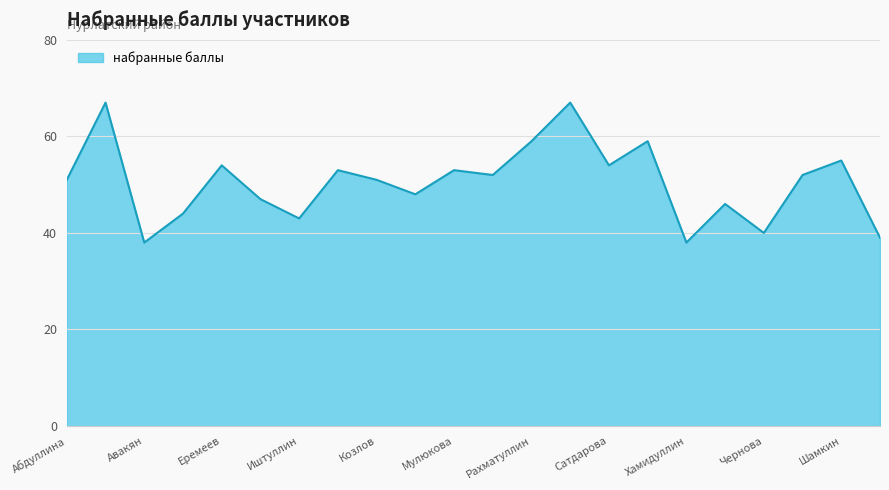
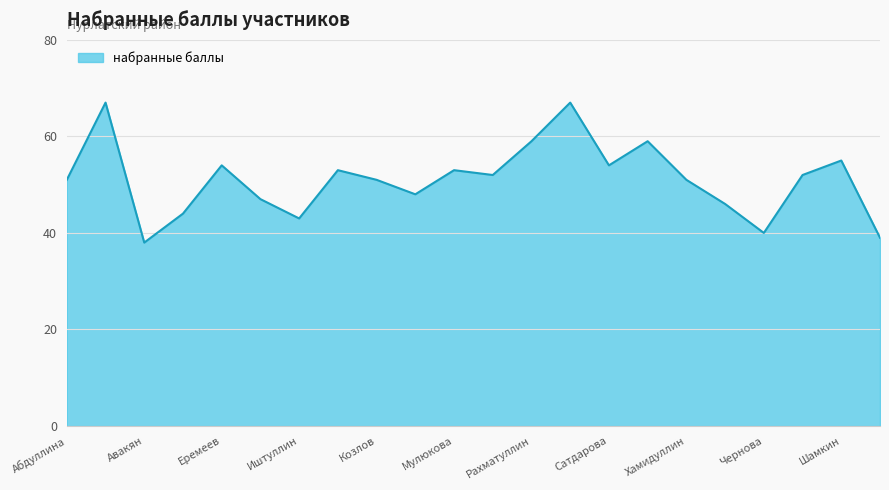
Хамидуллин: 38 -> 51
